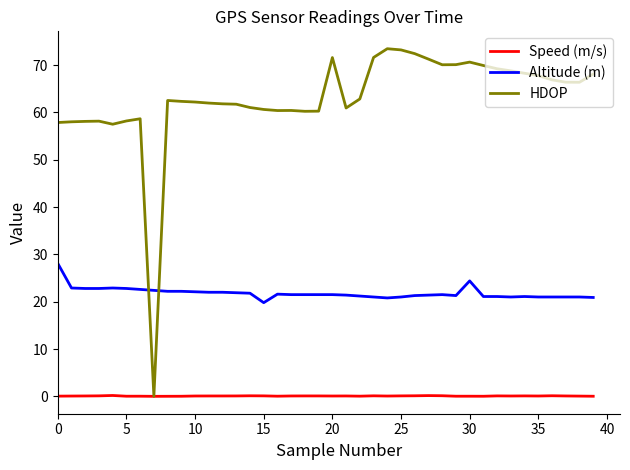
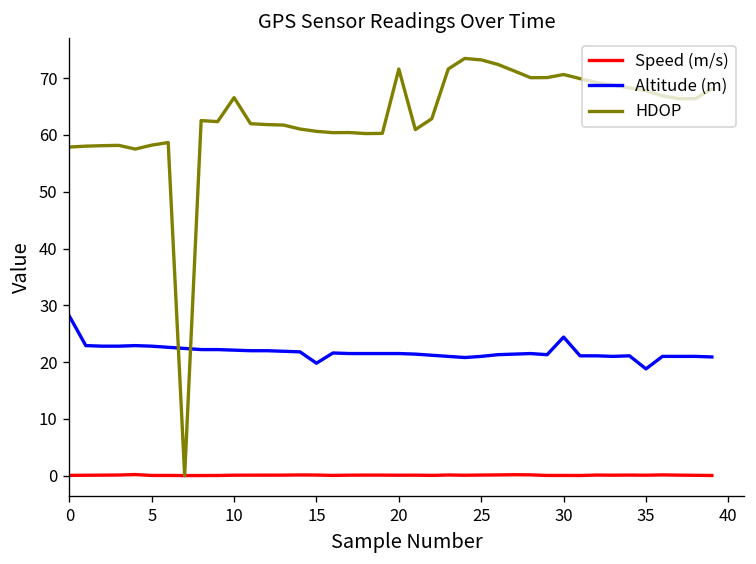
HDOP, 10: 62 -> 67
Altitude (m), 35: 21 -> 19
